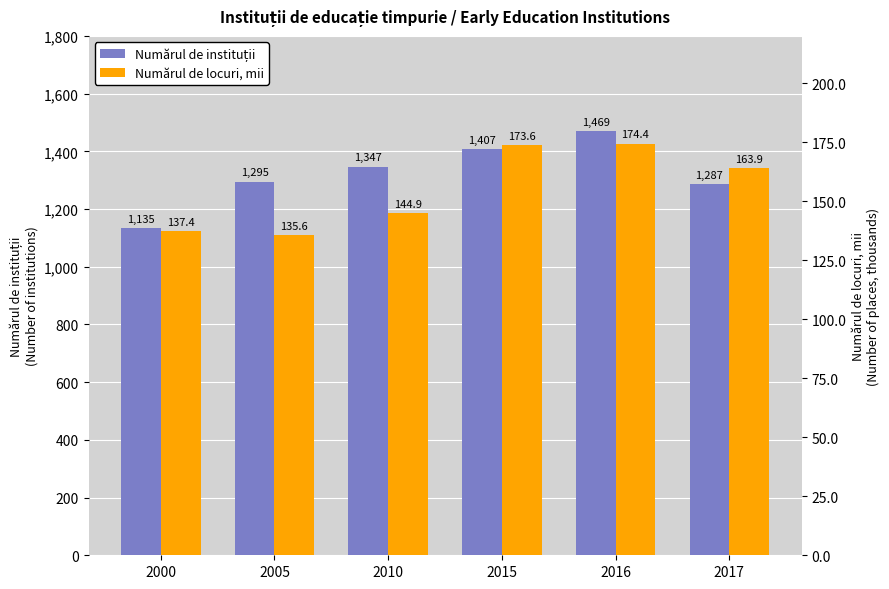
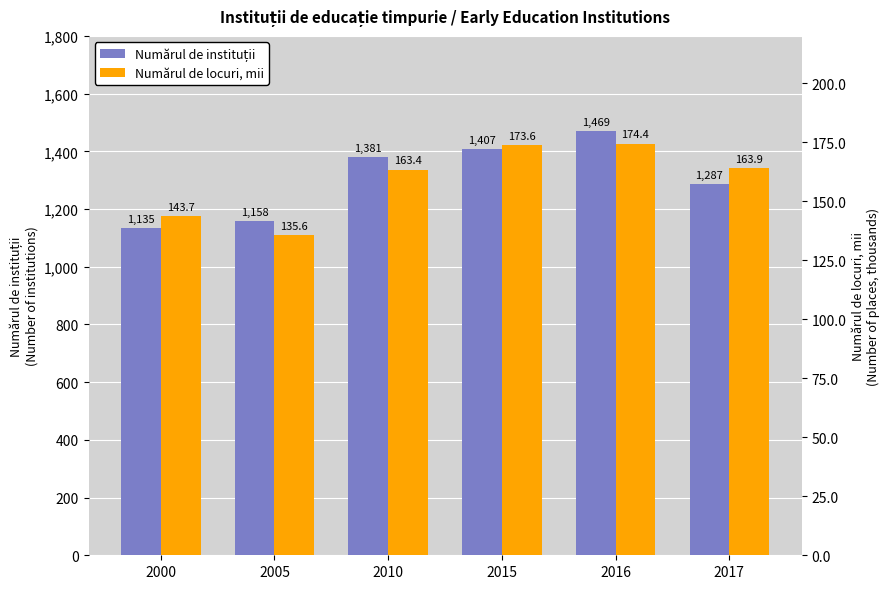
Numărul de instituții, 2005: 1,295 -> 1,158
Numărul de instituții, 2010: 1,347 -> 1,381
Numărul de locuri, mii, 2000: 137.4 -> 143.7
Numărul de locuri, mii, 2010: 144.9 -> 163.4
